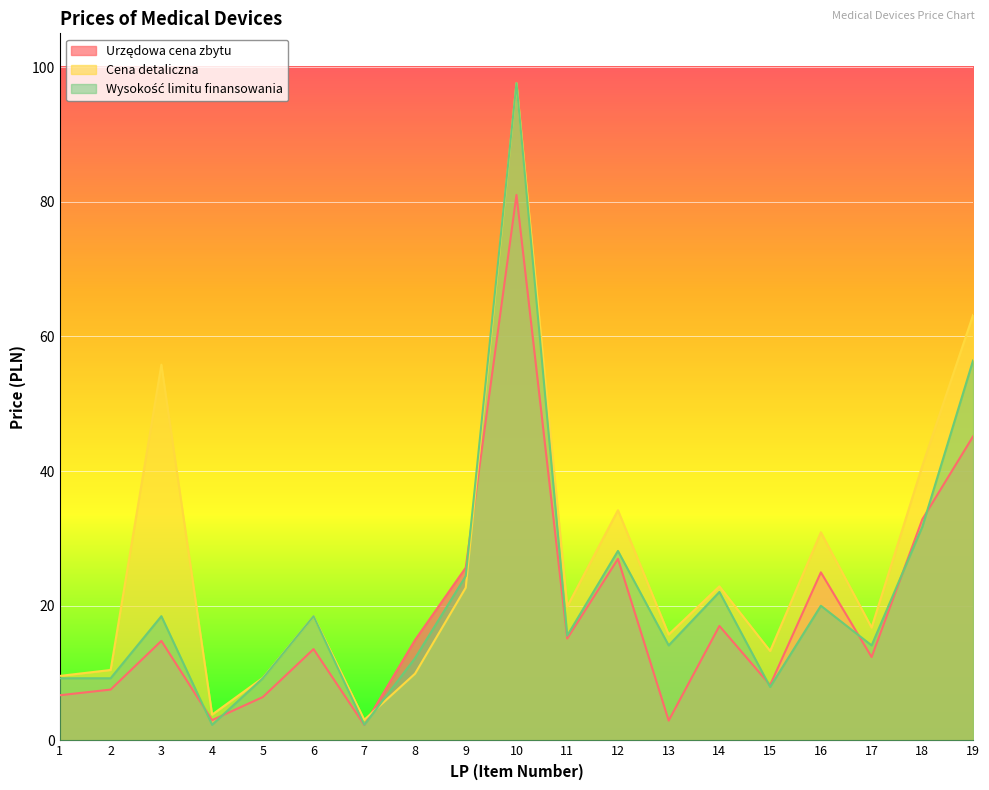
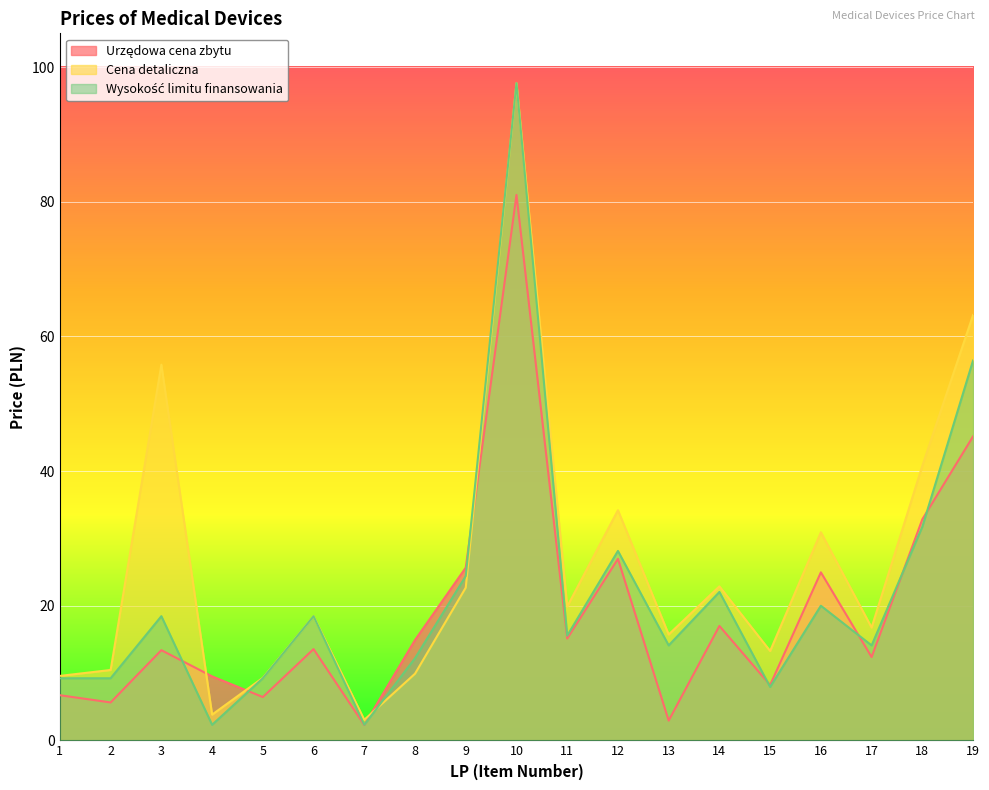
Urzędowa cena zbytu, 2: 8 -> 6
Urzędowa cena zbytu, 3: 15 -> 13
Urzędowa cena zbytu, 4: 3 -> 10
